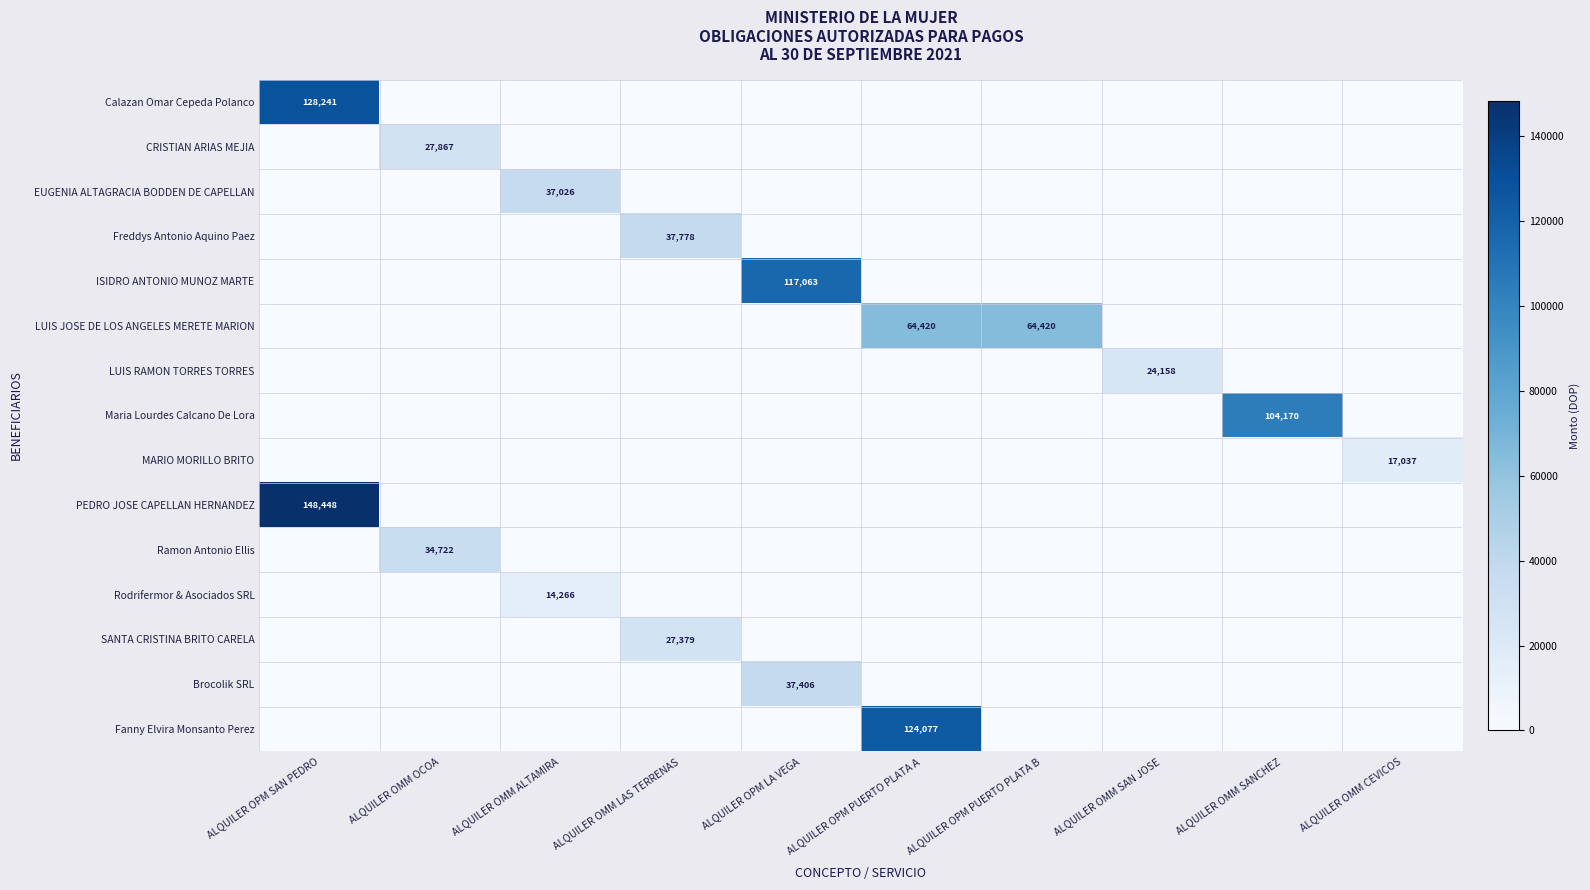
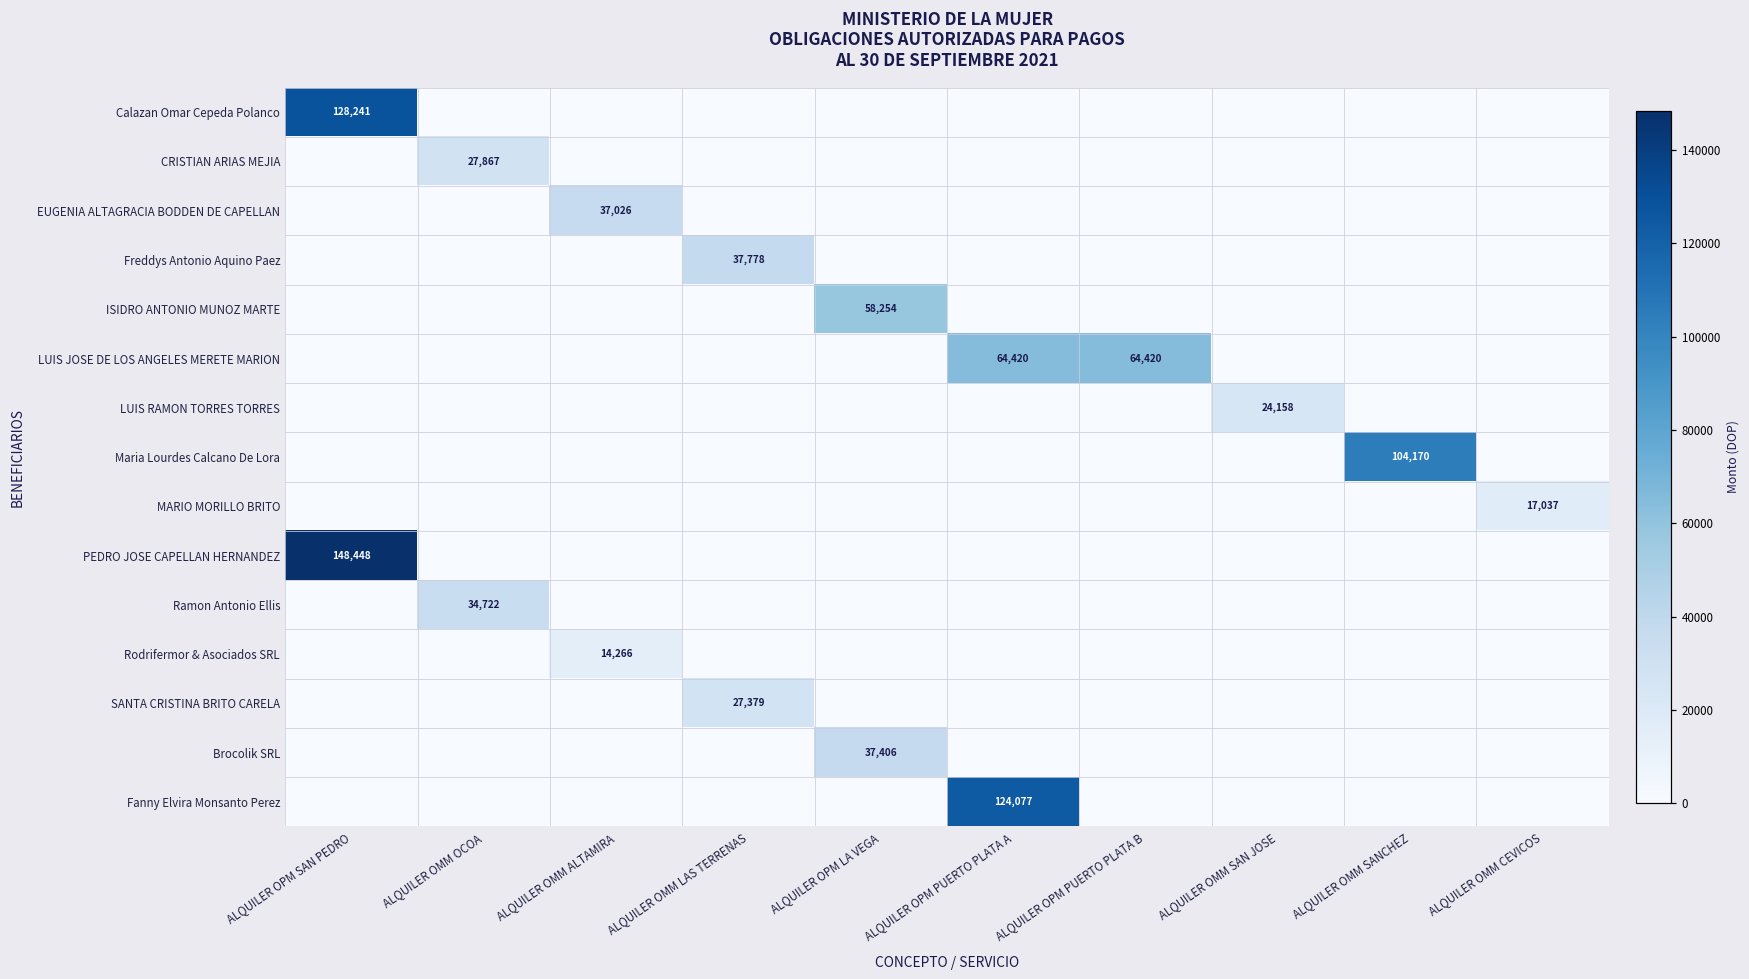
ISIDRO ANTONIO MUNOZ MARTE, ALQUILER OPM LA VEGA: 117,063 -> 58,254
